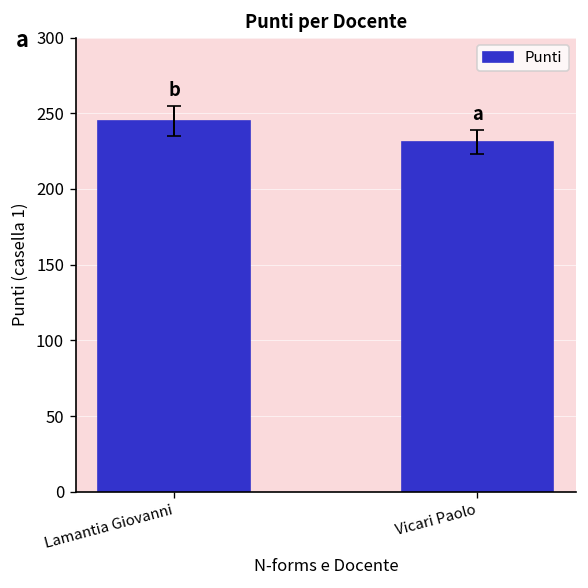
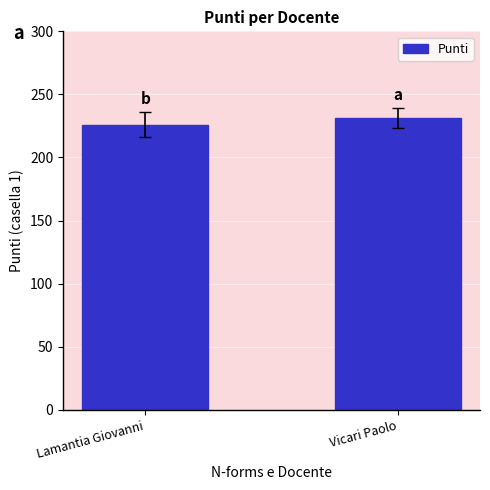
Punti, Lamantia Giovanni: 245 -> 226
